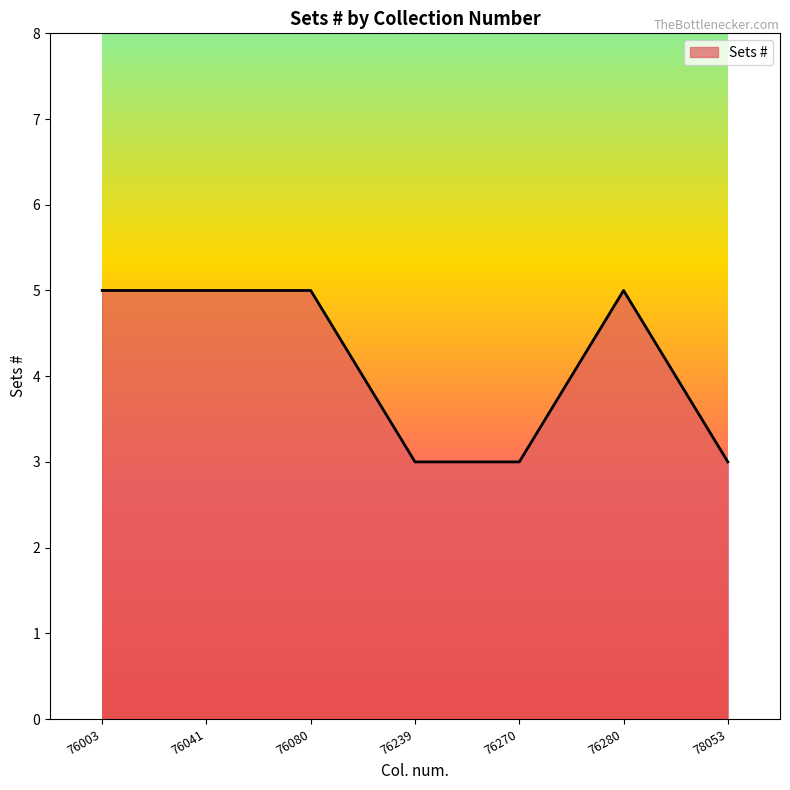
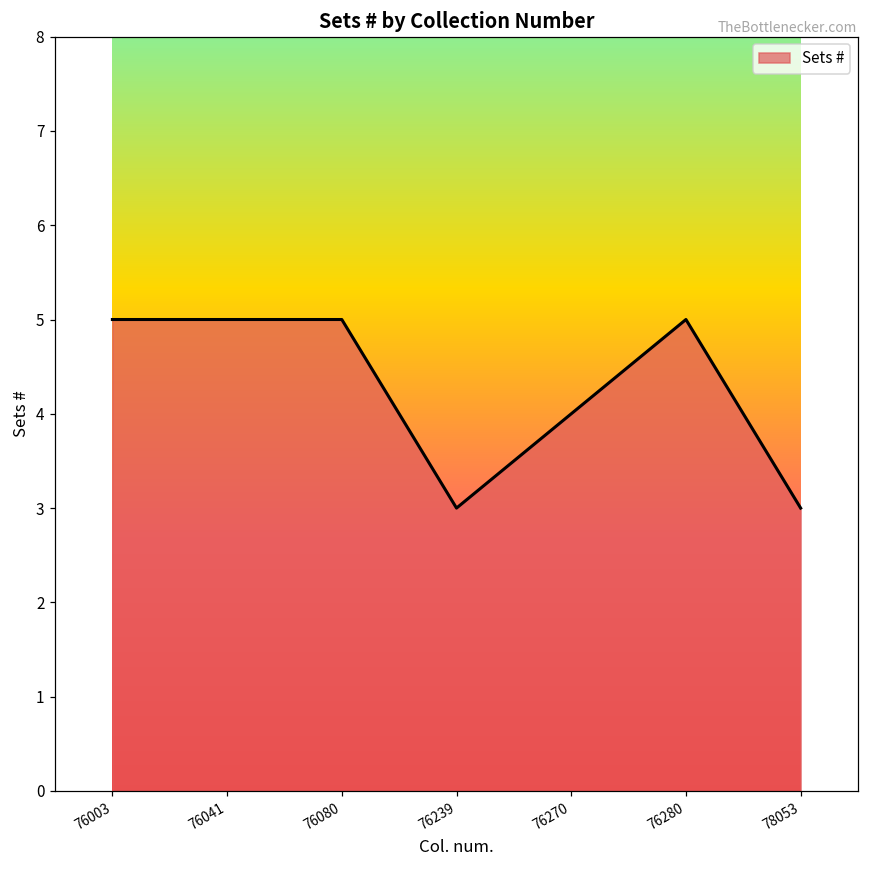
76270: 3 -> 4
